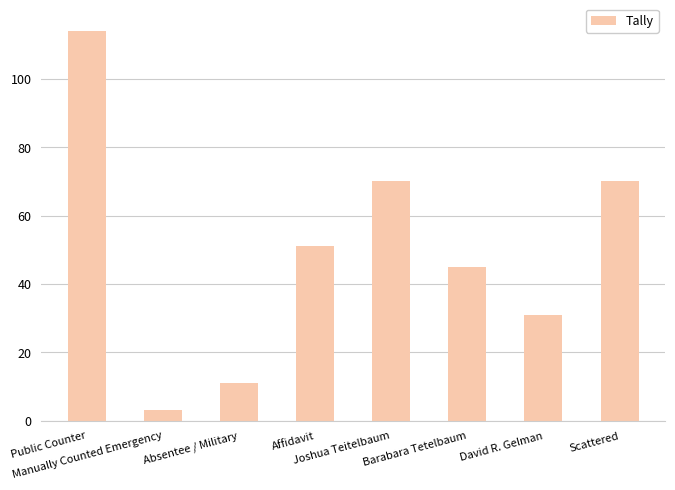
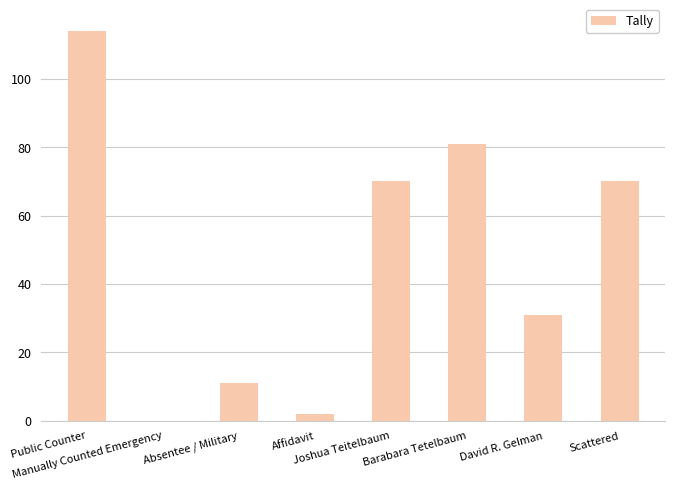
Manually Counted Emergency: 3 -> 0
Affidavit: 51 -> 2
Barabara Tetelbaum: 45 -> 81
